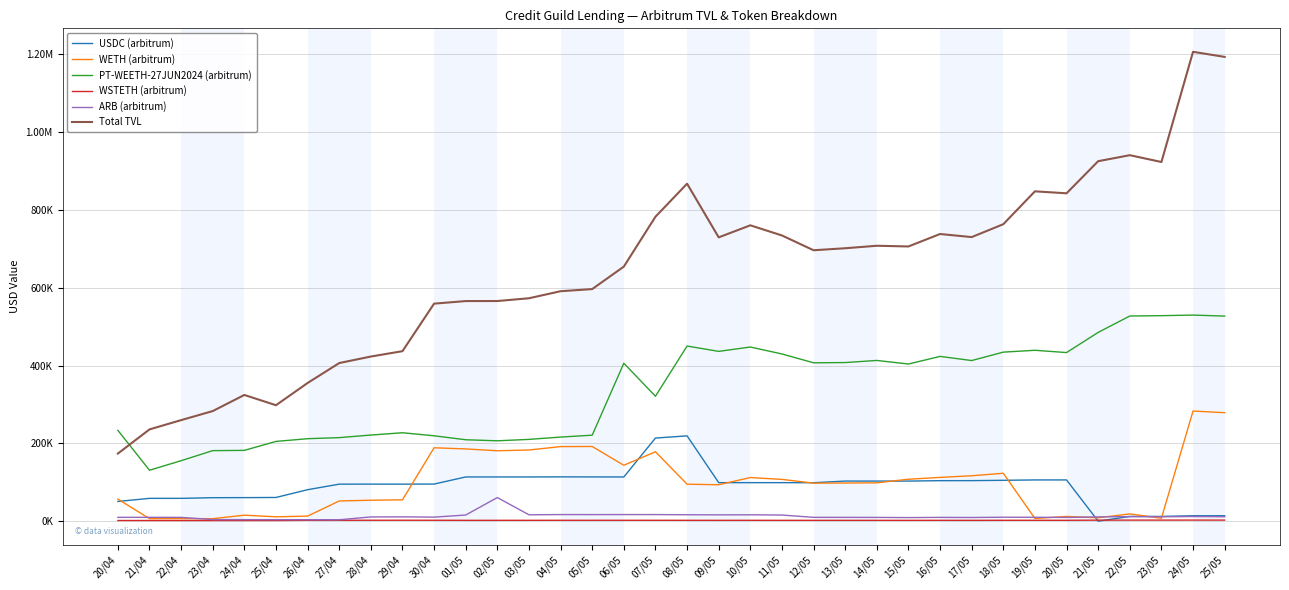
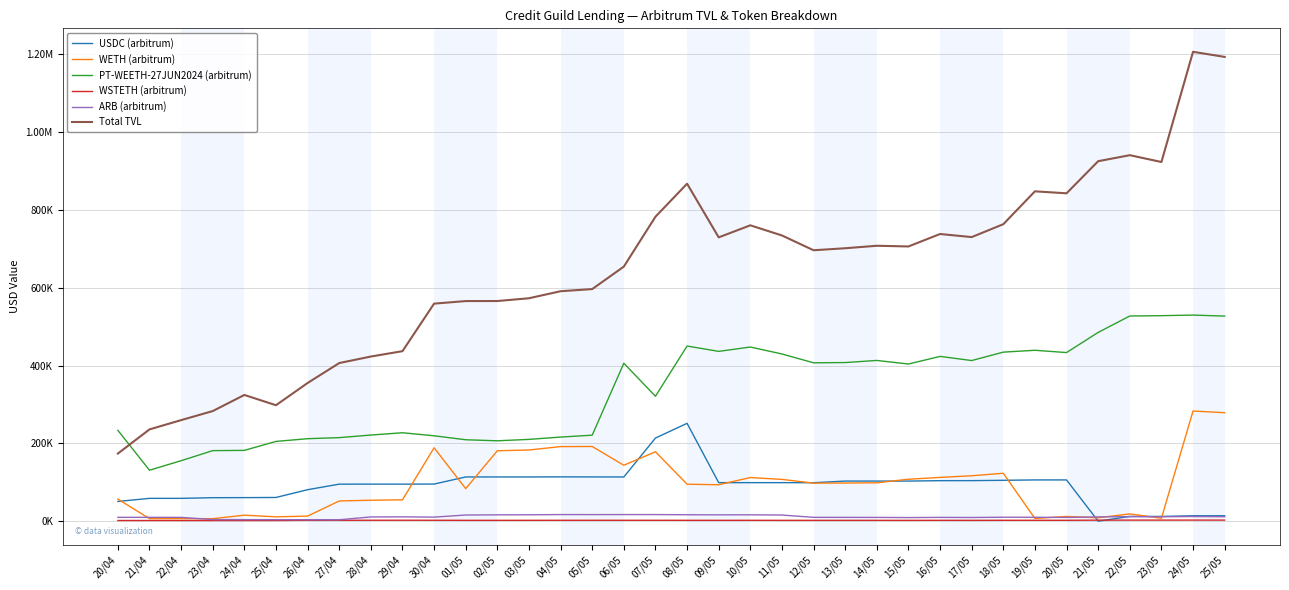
WETH (arbitrum), 01/05: 190000 -> 80000
ARB (arbitrum), 02/05: 60000 -> 20000
USDC (arbitrum), 08/05: 220000 -> 250000
